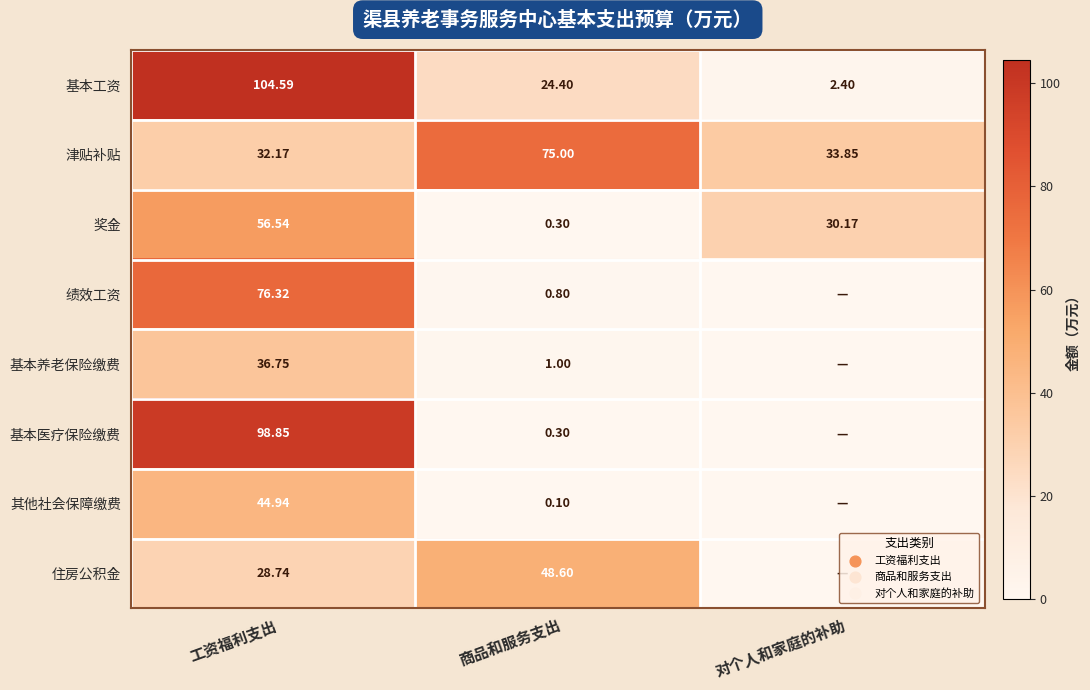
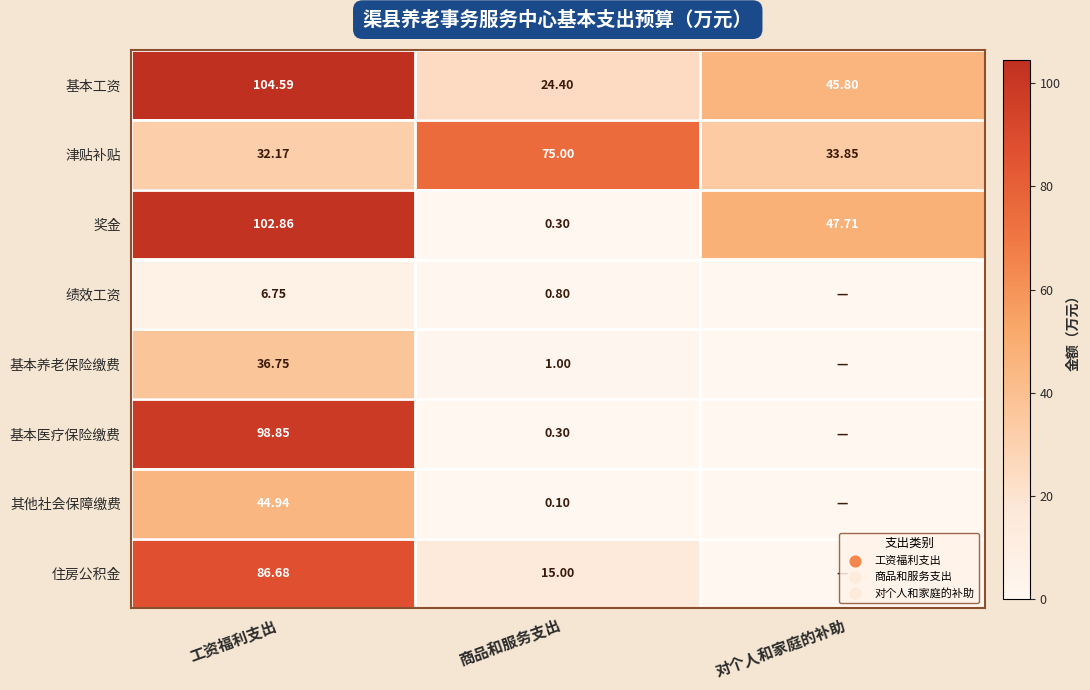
基本工资, 对个人和家庭的补助: 2.40 -> 45.80
奖金, 工资福利支出: 56.54 -> 102.86
奖金, 对个人和家庭的补助: 30.17 -> 47.71
绩效工资, 工资福利支出: 76.32 -> 6.75
住房公积金, 工资福利支出: 28.74 -> 86.68
住房公积金, 商品和服务支出: 48.60 -> 15.00
